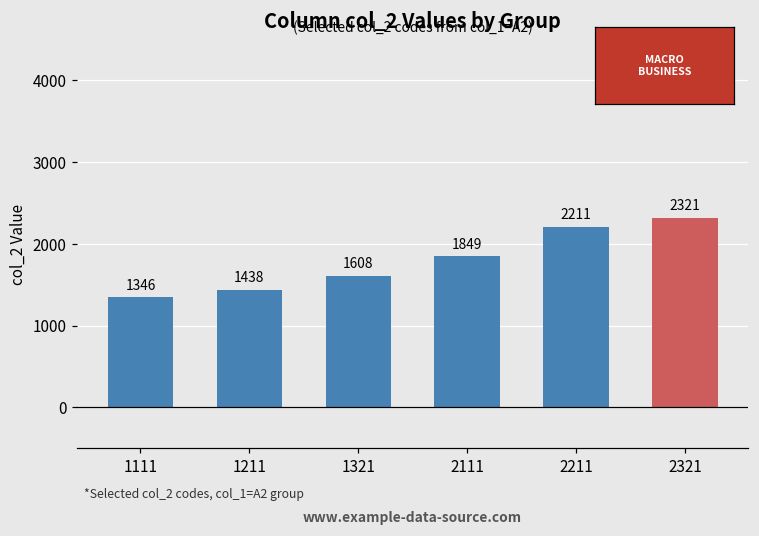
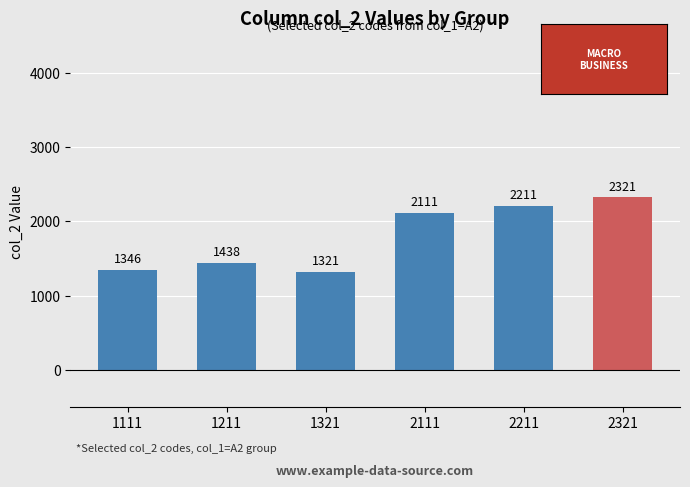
1321: 1608 -> 1321
2111: 1849 -> 2111
